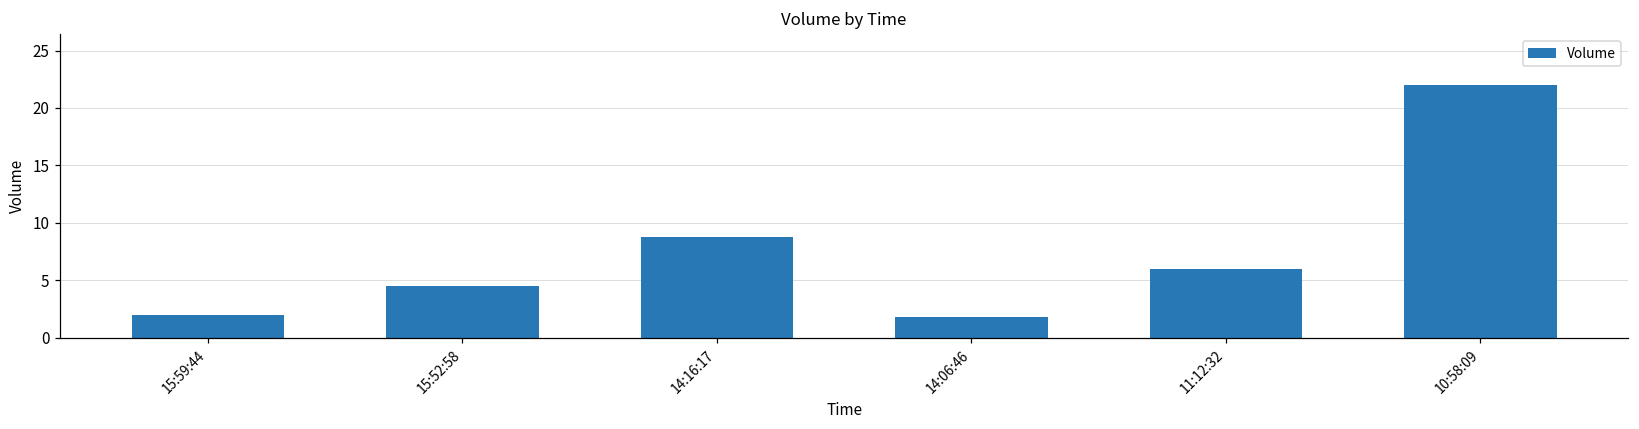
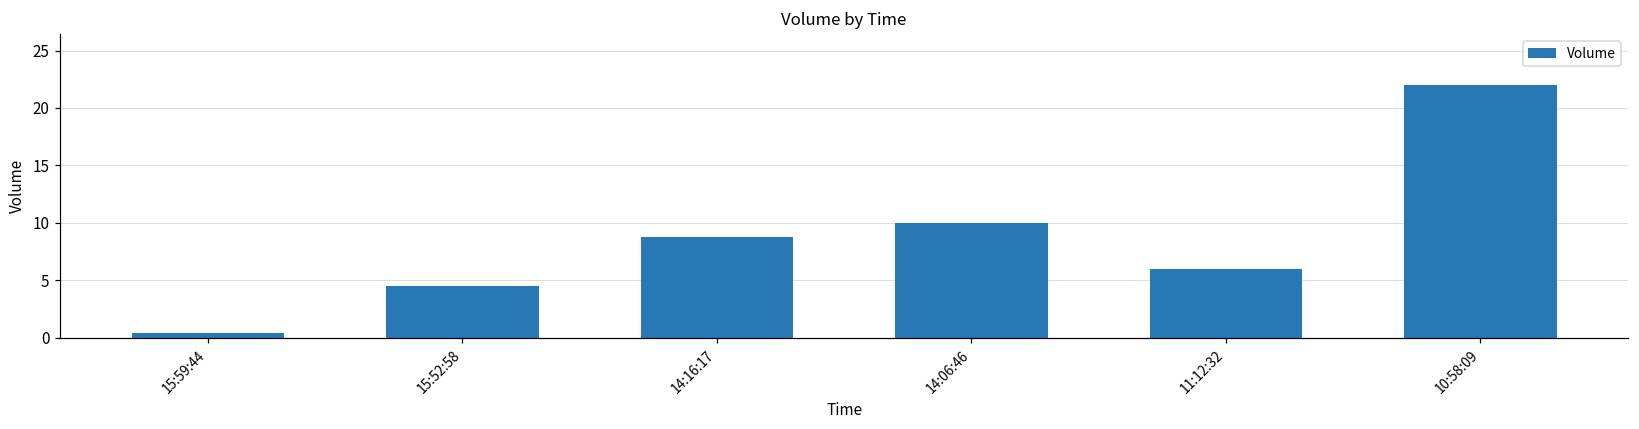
15:59:44: 2.0 -> 0.4
14:06:46: 1.8 -> 10.0
